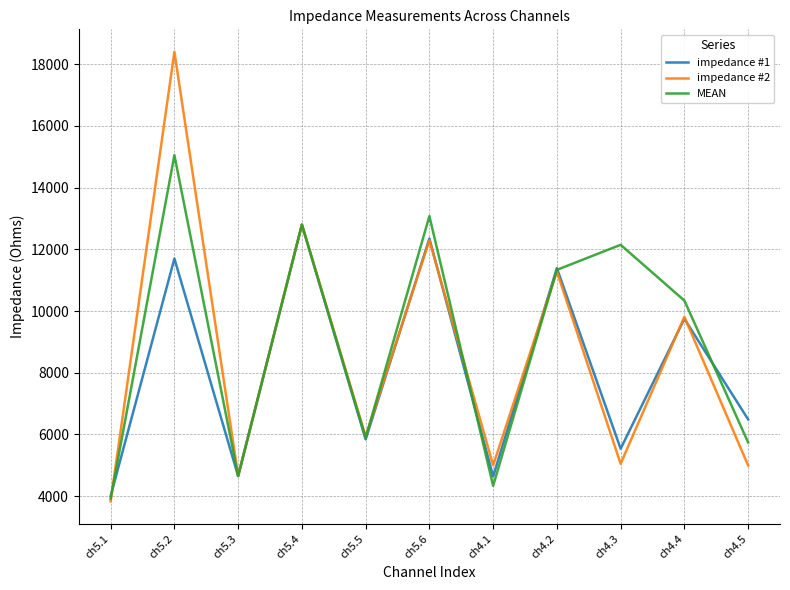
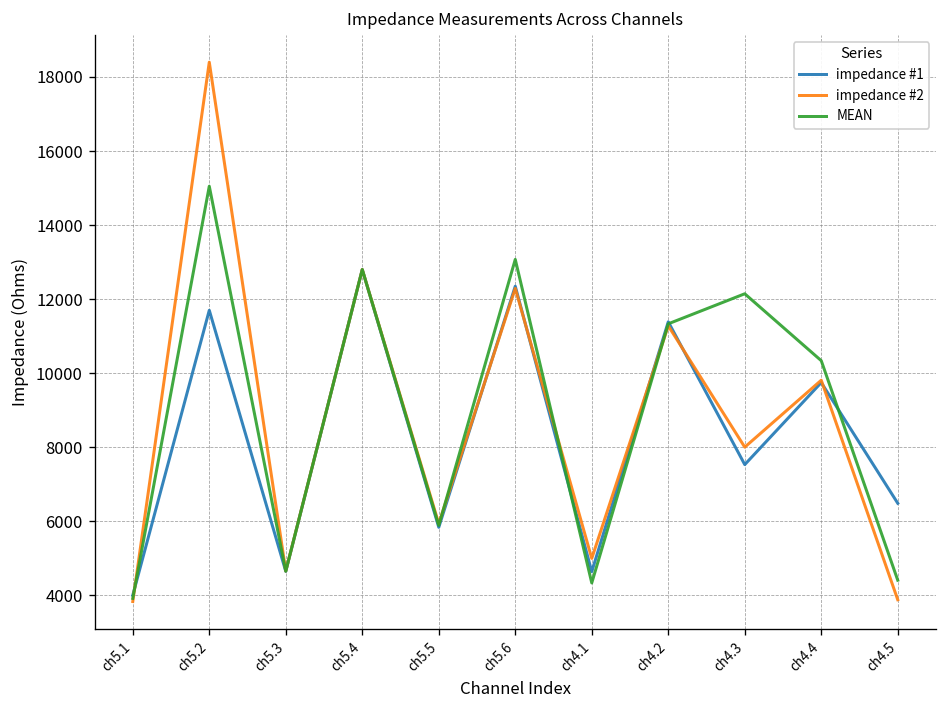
impedance #1, ch4.3: 5500 -> 7500
impedance #2, ch4.3: 5100 -> 8000
impedance #2, ch4.5: 5000 -> 3900
MEAN, ch4.5: 5700 -> 4400
